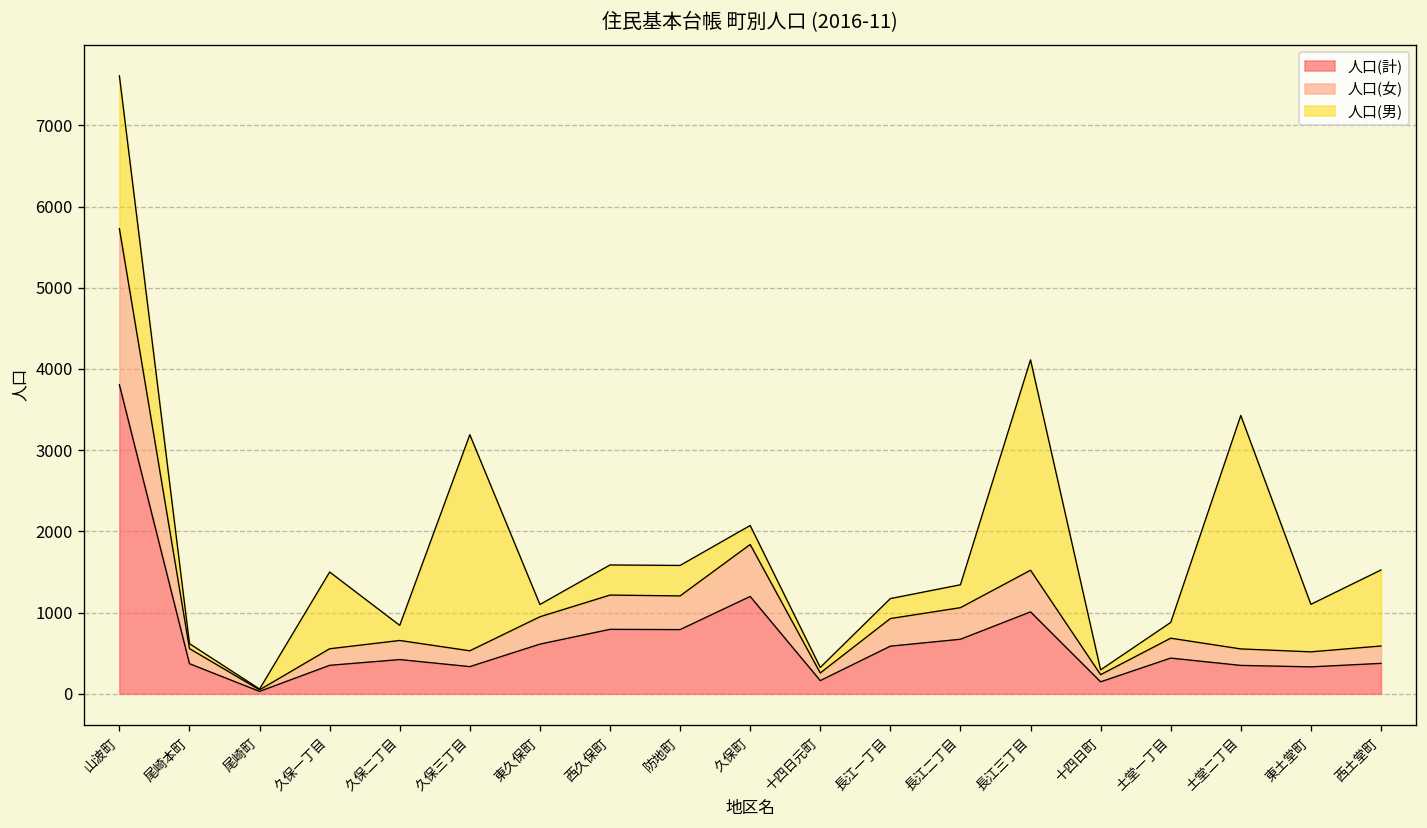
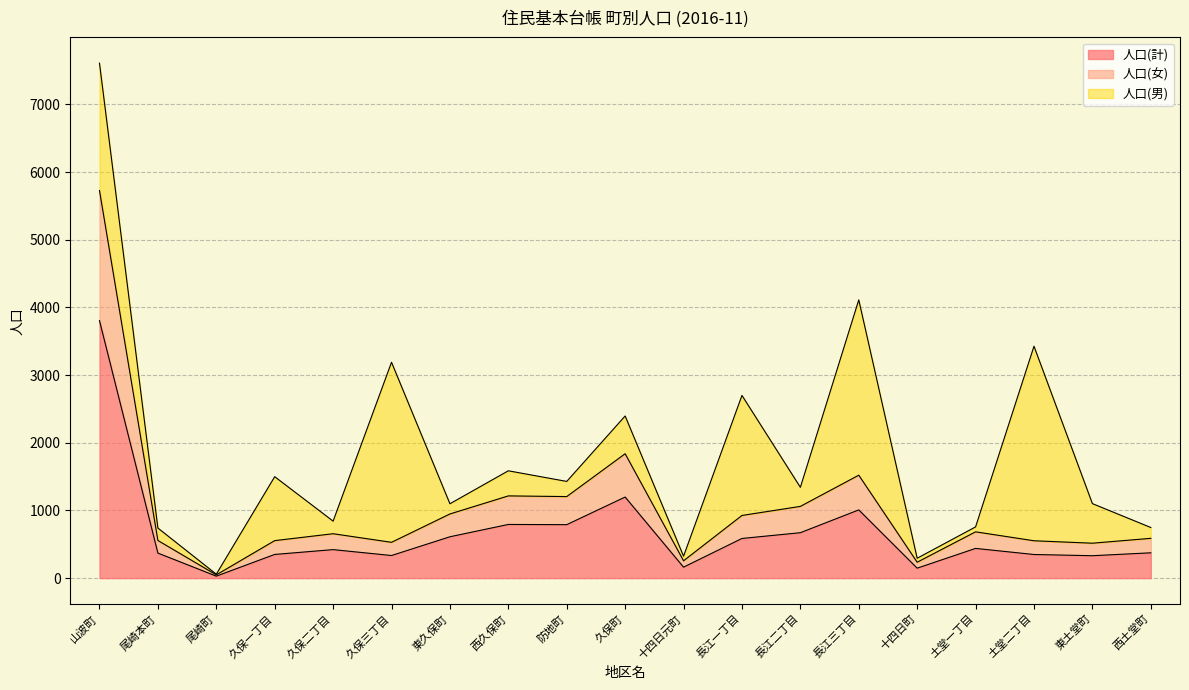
人口(男), 尾崎本町: 100 -> 200
人口(男), 防地町: 400 -> 200
人口(男), 久保町: 200 -> 600
人口(男), 長江一丁目: 200 -> 1800
人口(男), 土堂一丁目: 200 -> 100
人口(男), 西土堂町: 900 -> 200
